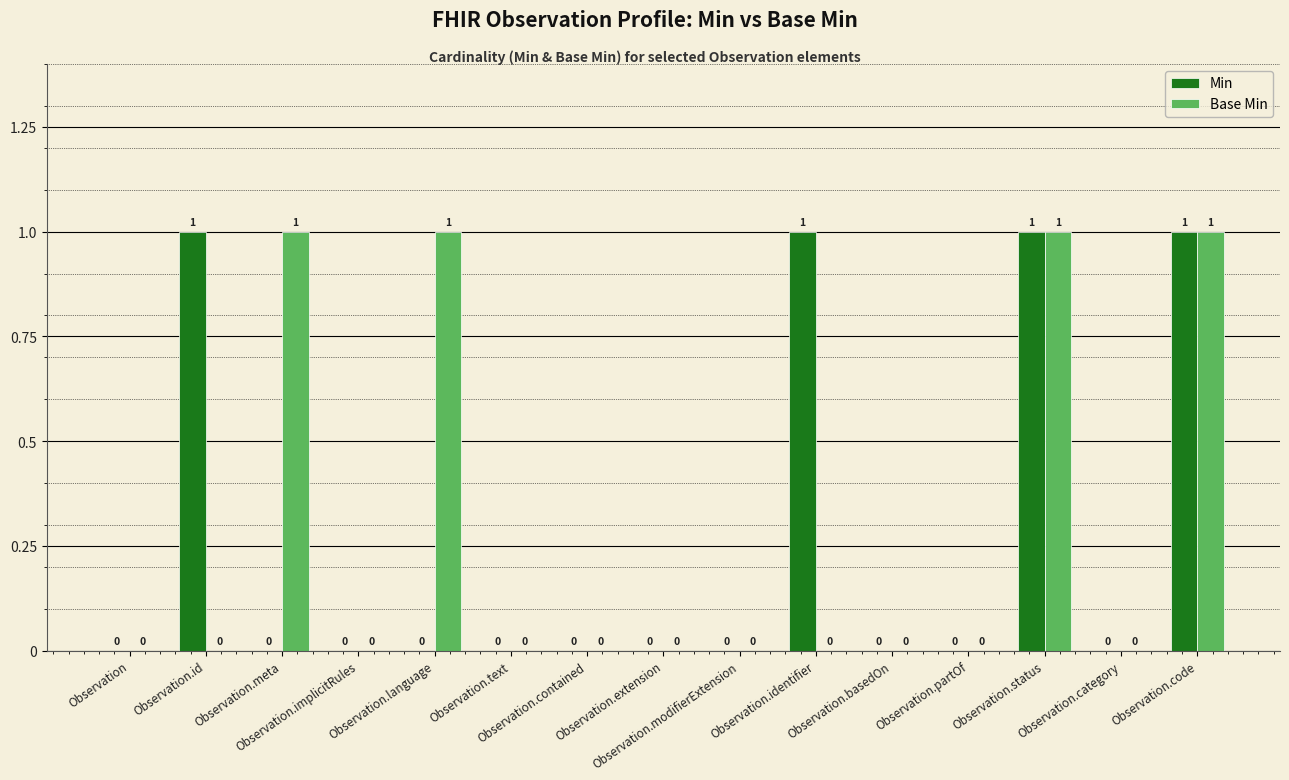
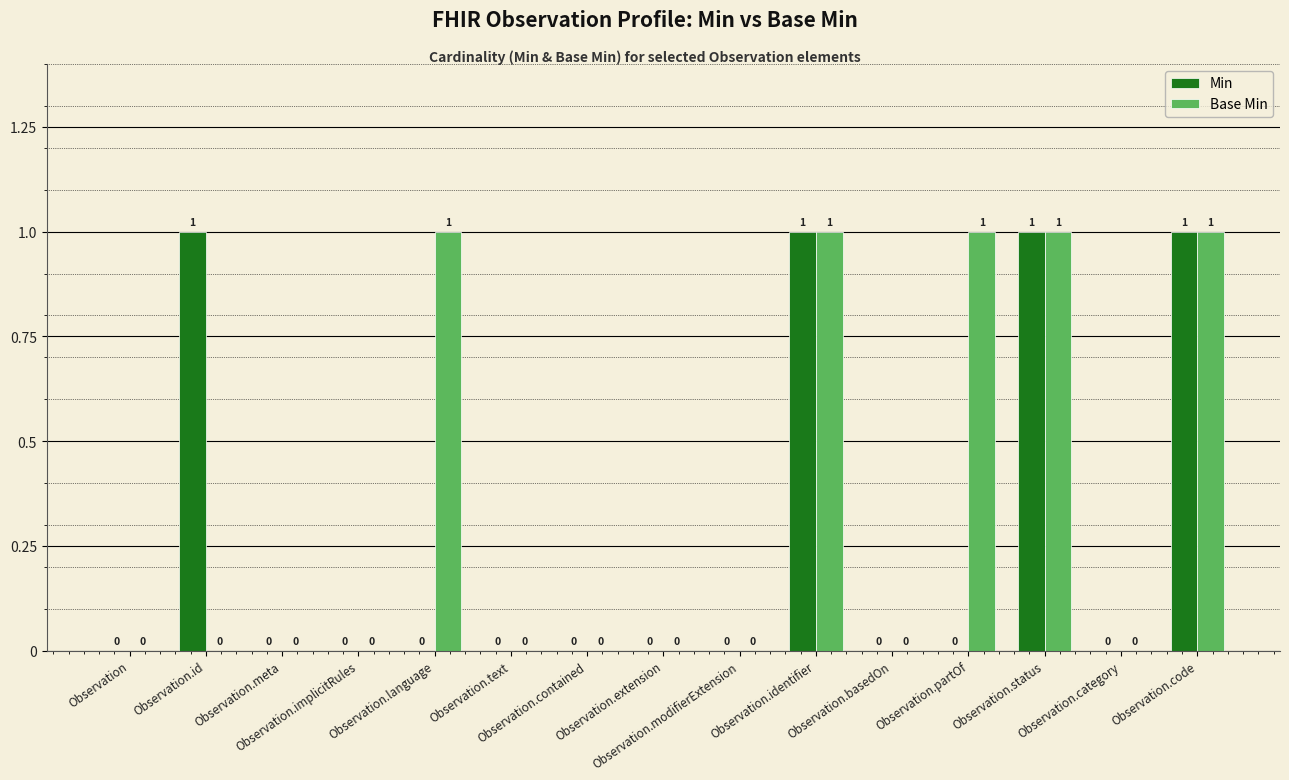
Base Min, Observation.meta: 1 -> 0
Base Min, Observation.identifier: 0 -> 1
Base Min, Observation.partOf: 0 -> 1
